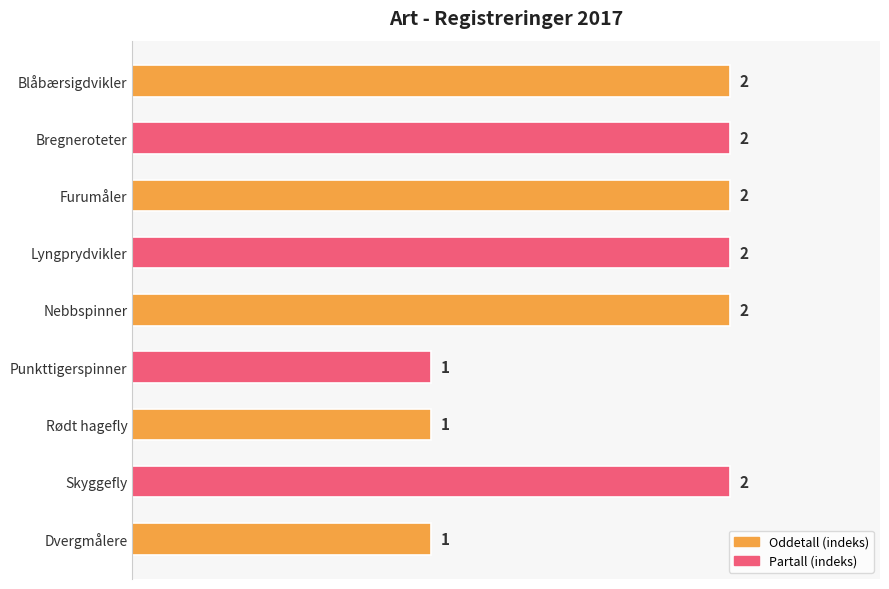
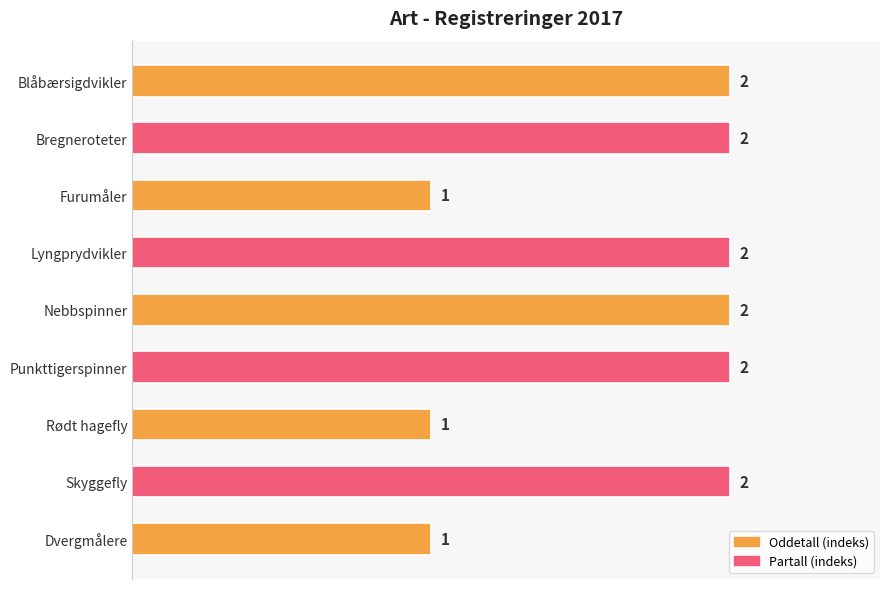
Furumåler: 2 -> 1
Punkttigerspinner: 1 -> 2
